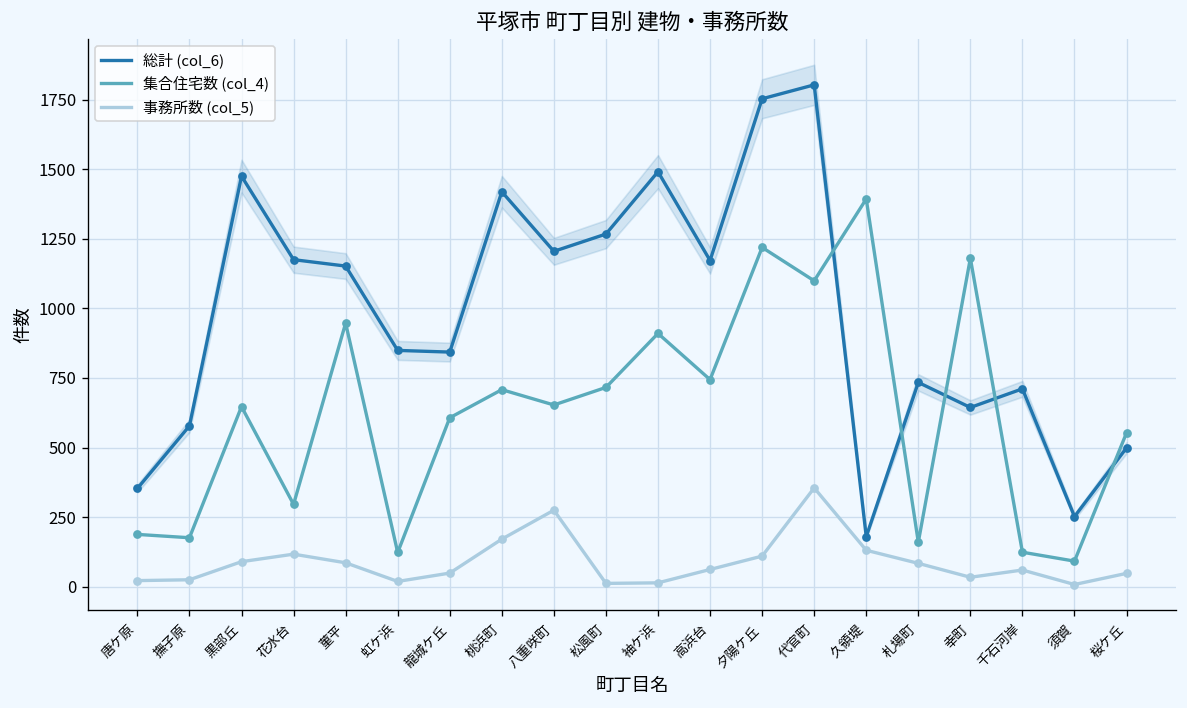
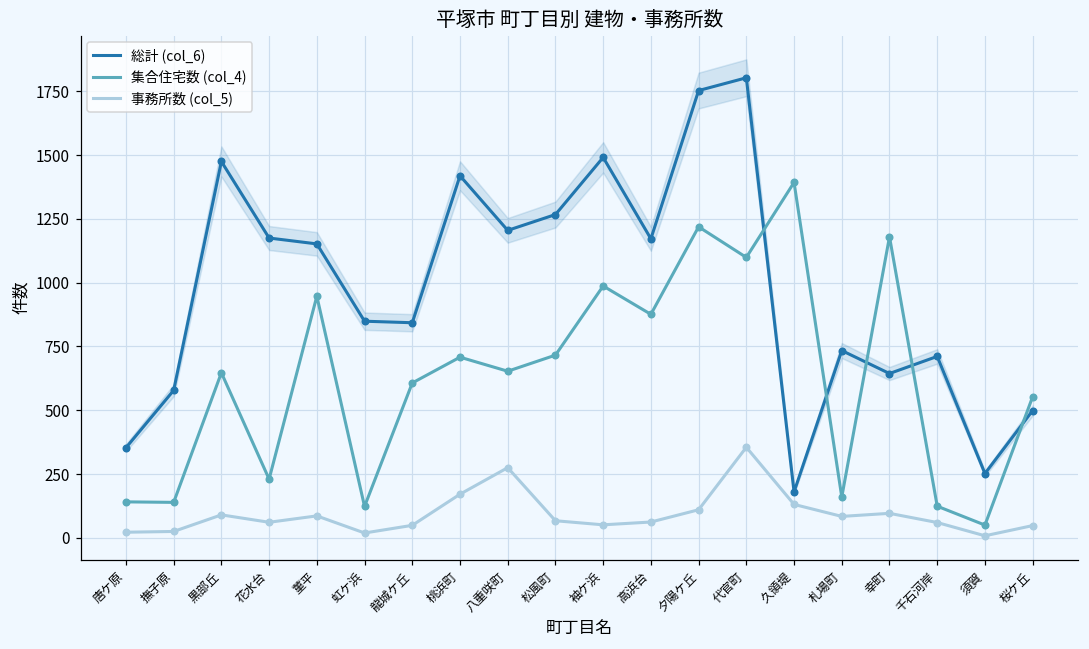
集合住宅数 (col_4), 唐ケ原: 190 -> 140
集合住宅数 (col_4), 撫子原: 180 -> 140
集合住宅数 (col_4), 花水台: 300 -> 230
事務所数 (col_5), 花水台: 120 -> 60
事務所数 (col_5), 松風町: 10 -> 70
集合住宅数 (col_4), 袖ケ浜: 910 -> 990
事務所数 (col_5), 袖ケ浜: 10 -> 50
集合住宅数 (col_4), 高浜台: 740 -> 880
事務所数 (col_5), 幸町: 30 -> 100
集合住宅数 (col_4), 須賀: 90 -> 50
